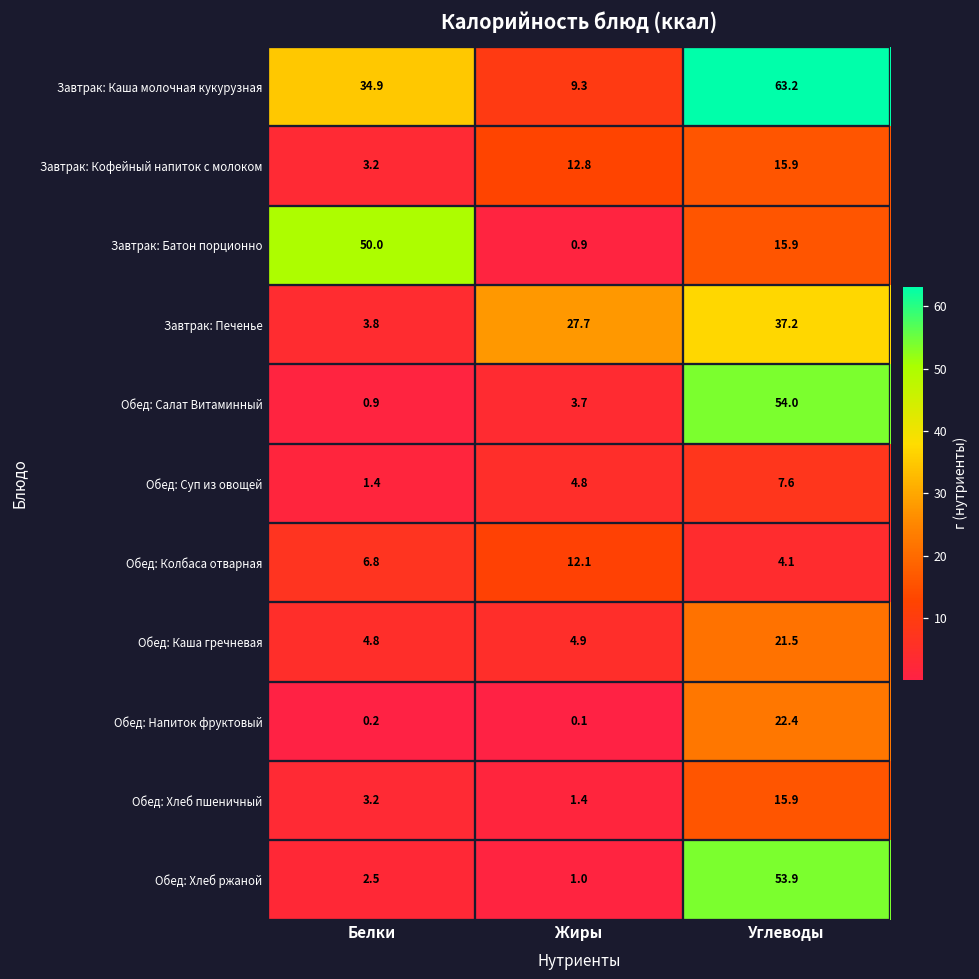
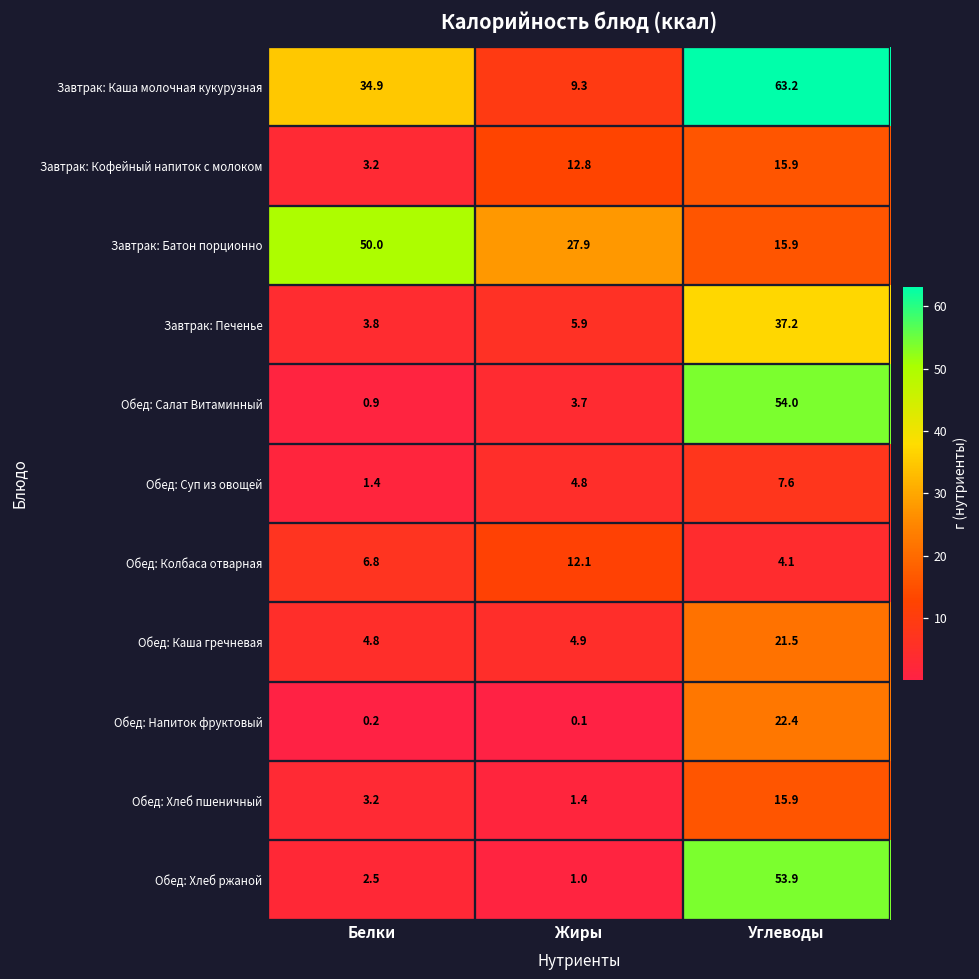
Завтрак: Батон порционно, Жиры: 0.9 -> 27.9
Завтрак: Печенье, Жиры: 27.7 -> 5.9
